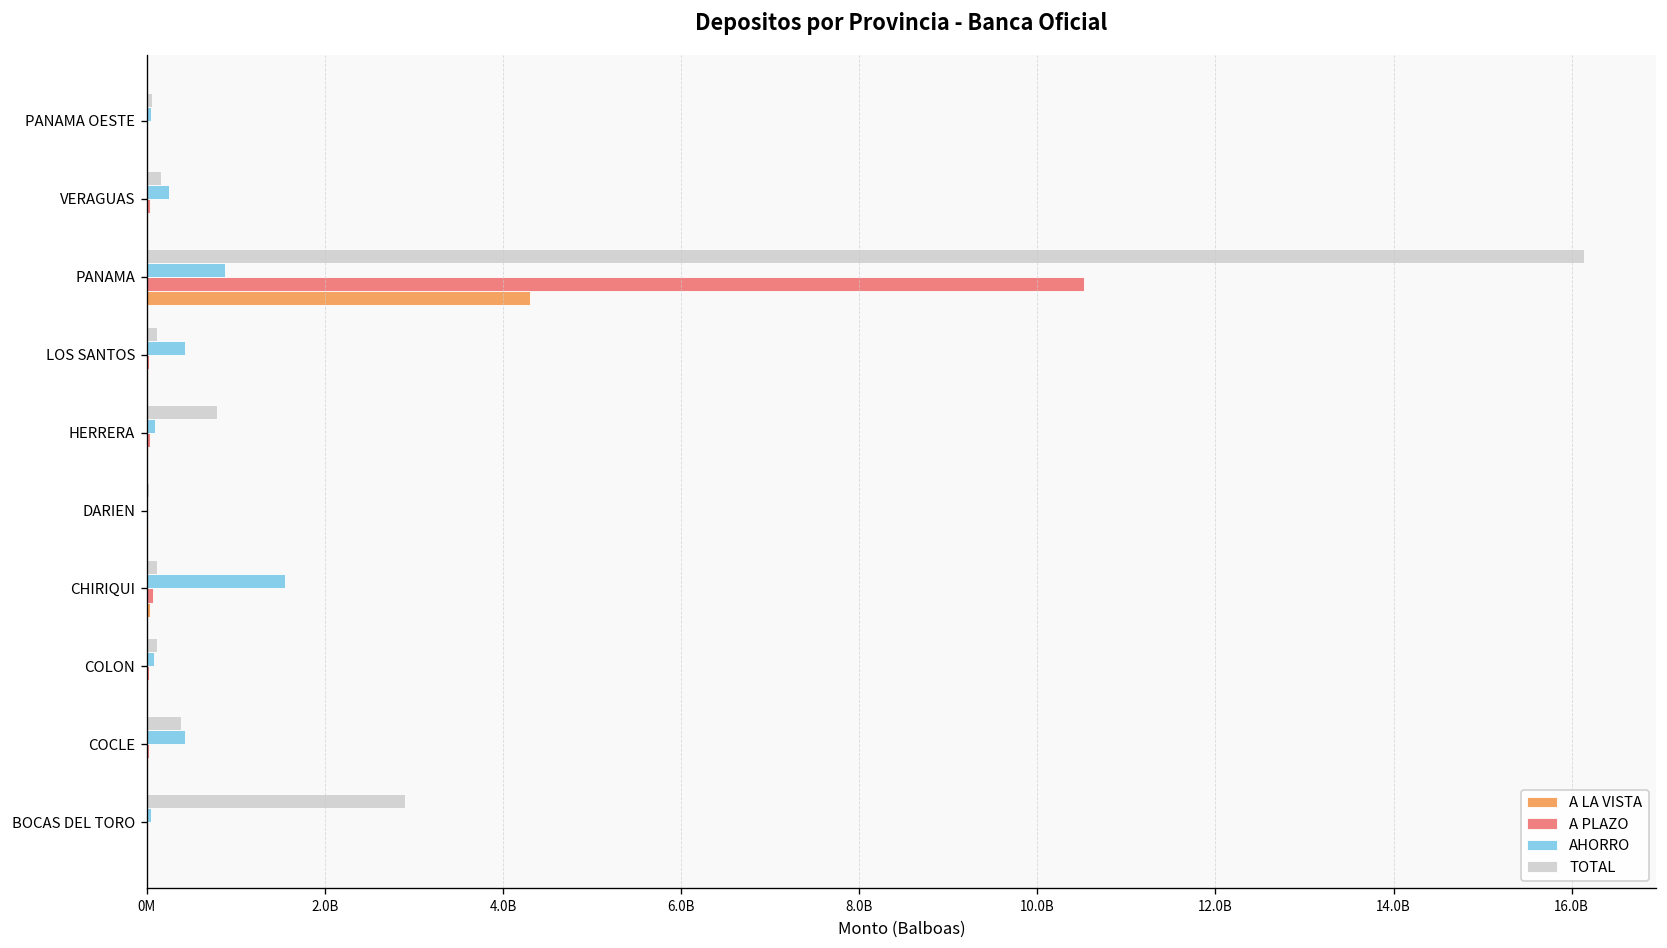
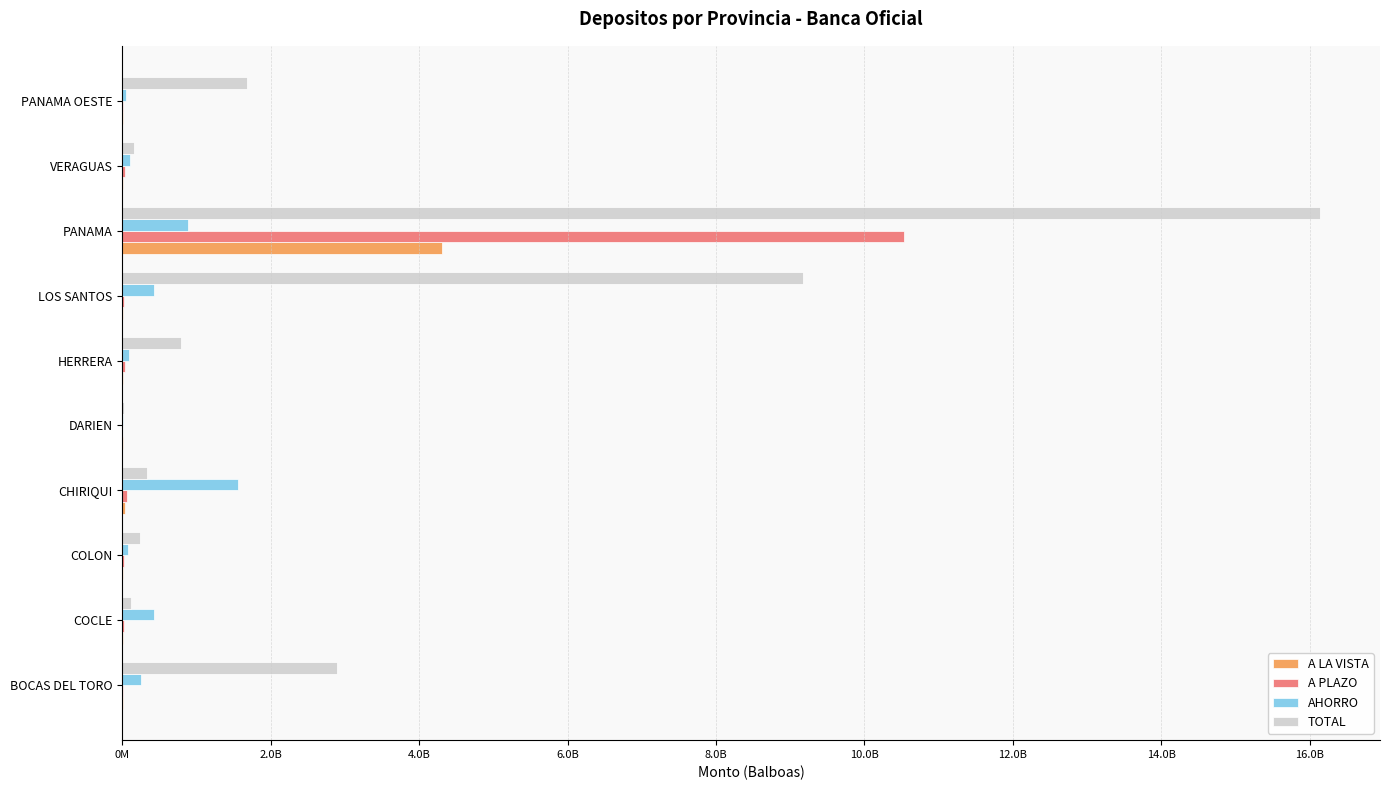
TOTAL, PANAMA OESTE: 100000000 -> 1700000000
AHORRO, VERAGUAS: 300000000 -> 100000000
TOTAL, LOS SANTOS: 100000000 -> 9200000000
TOTAL, CHIRIQUI: 100000000 -> 300000000
TOTAL, COLON: 100000000 -> 200000000
TOTAL, COCLE: 400000000 -> 100000000
AHORRO, BOCAS DEL TORO: 0 -> 200000000
